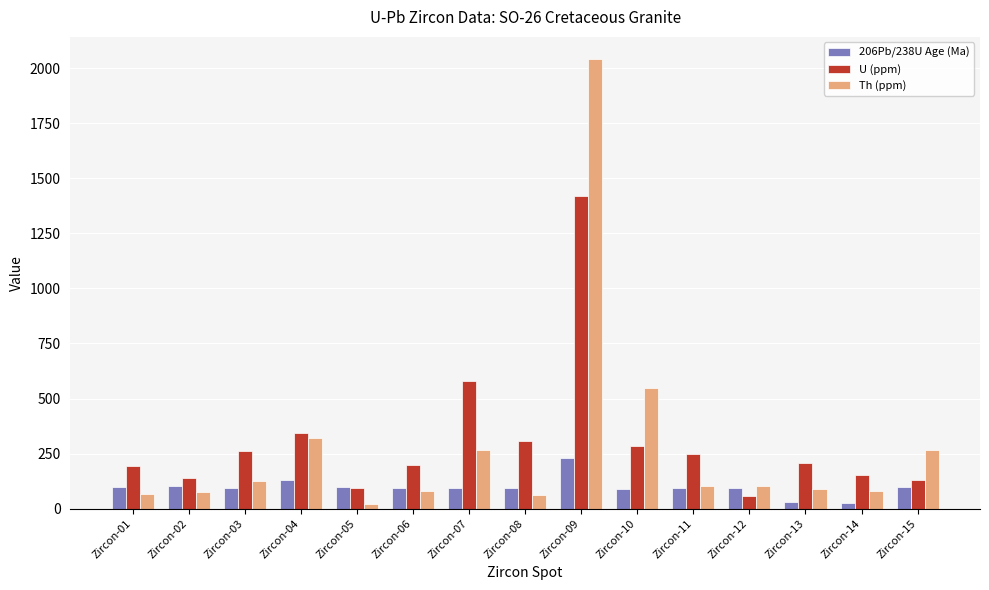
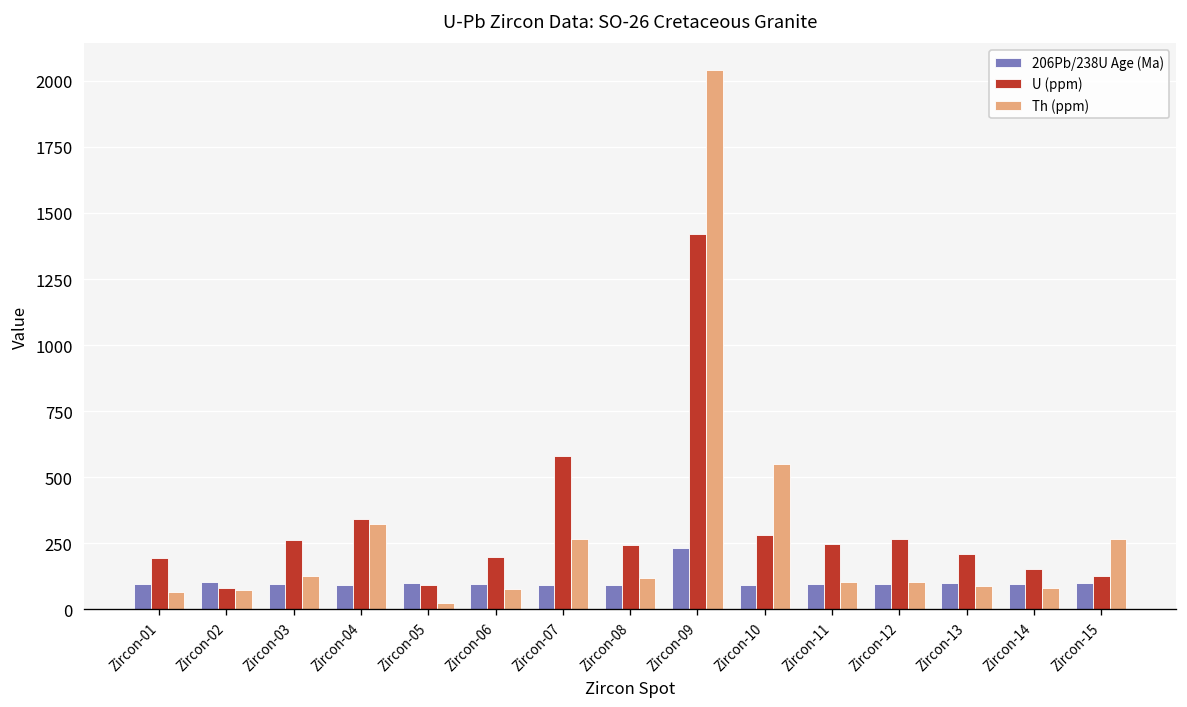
U (ppm), Zircon-02: 140 -> 80
206Pb/238U Age (Ma), Zircon-04: 130 -> 90
U (ppm), Zircon-08: 310 -> 250
Th (ppm), Zircon-08: 60 -> 120
U (ppm), Zircon-12: 60 -> 270
206Pb/238U Age (Ma), Zircon-13: 30 -> 100
206Pb/238U Age (Ma), Zircon-14: 20 -> 100
